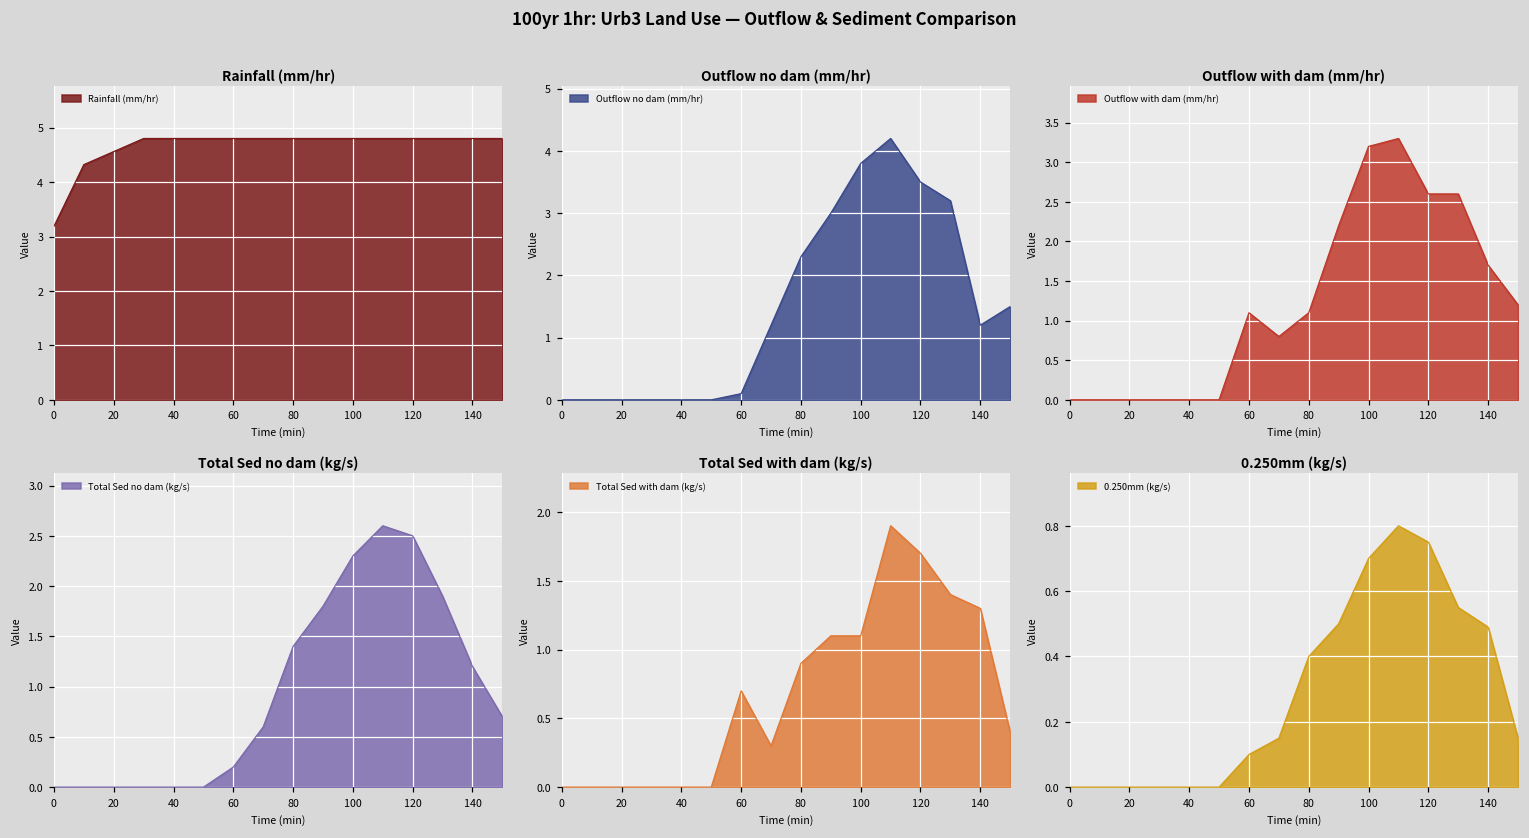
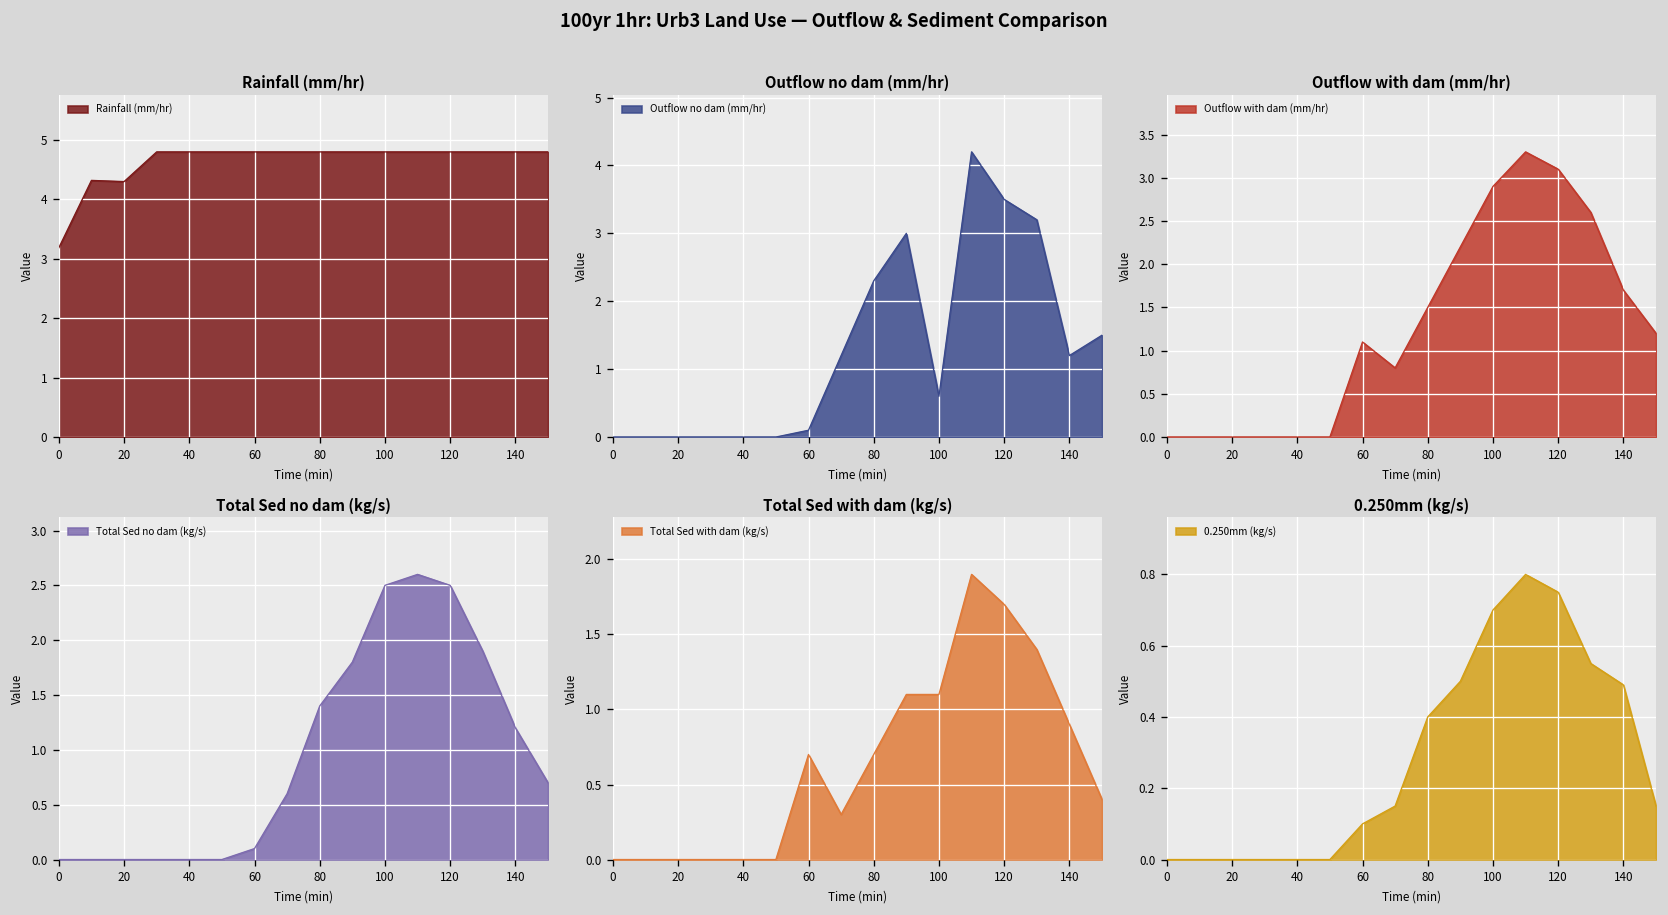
Rainfall (mm/hr), 20: 4.6 -> 4.3
Outflow no dam (mm/hr), 100: 3.8 -> 0.6
Outflow with dam (mm/hr), 80: 1.1 -> 1.5
Outflow with dam (mm/hr), 100: 3.2 -> 2.9
Outflow with dam (mm/hr), 120: 2.6 -> 3.1
Total Sed no dam (kg/s), 60: 0.2 -> 0.1
Total Sed no dam (kg/s), 100: 2.3 -> 2.5
Total Sed with dam (kg/s), 80: 0.9 -> 0.7
Total Sed with dam (kg/s), 140: 1.3 -> 0.9
